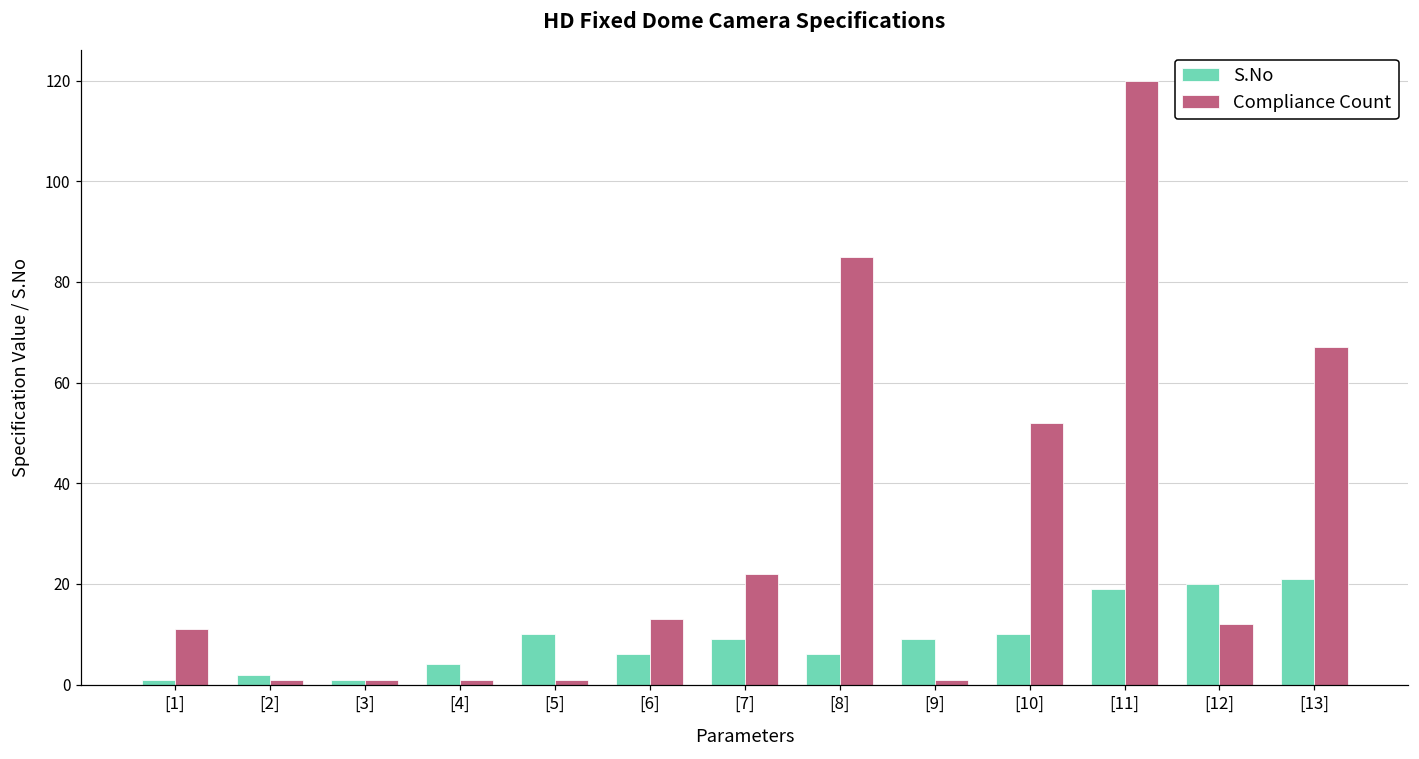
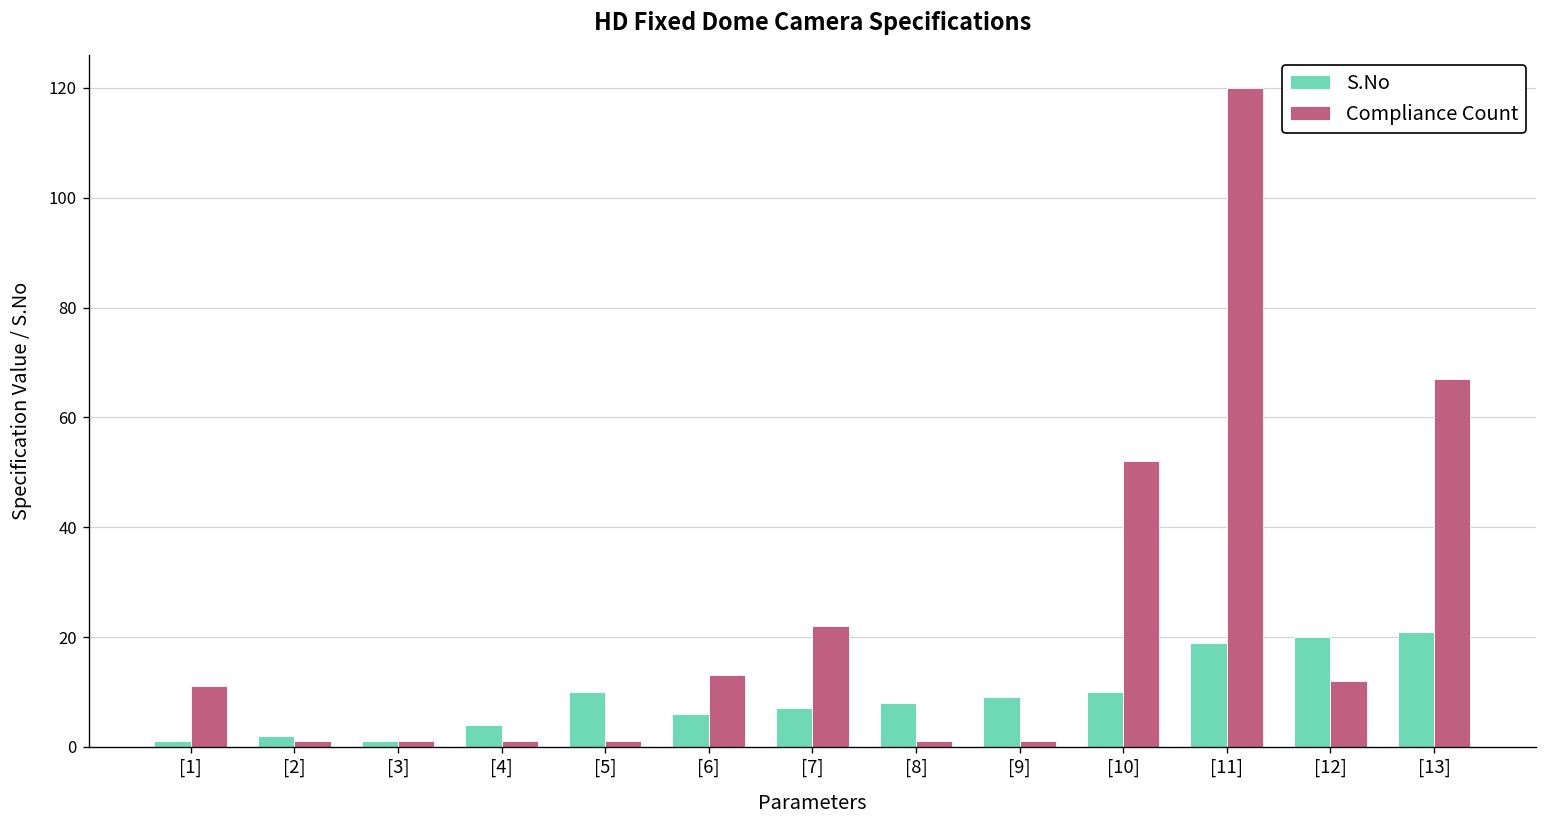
S.No, [7]: 9 -> 7
S.No, [8]: 6 -> 8
Compliance Count, [8]: 85 -> 1
